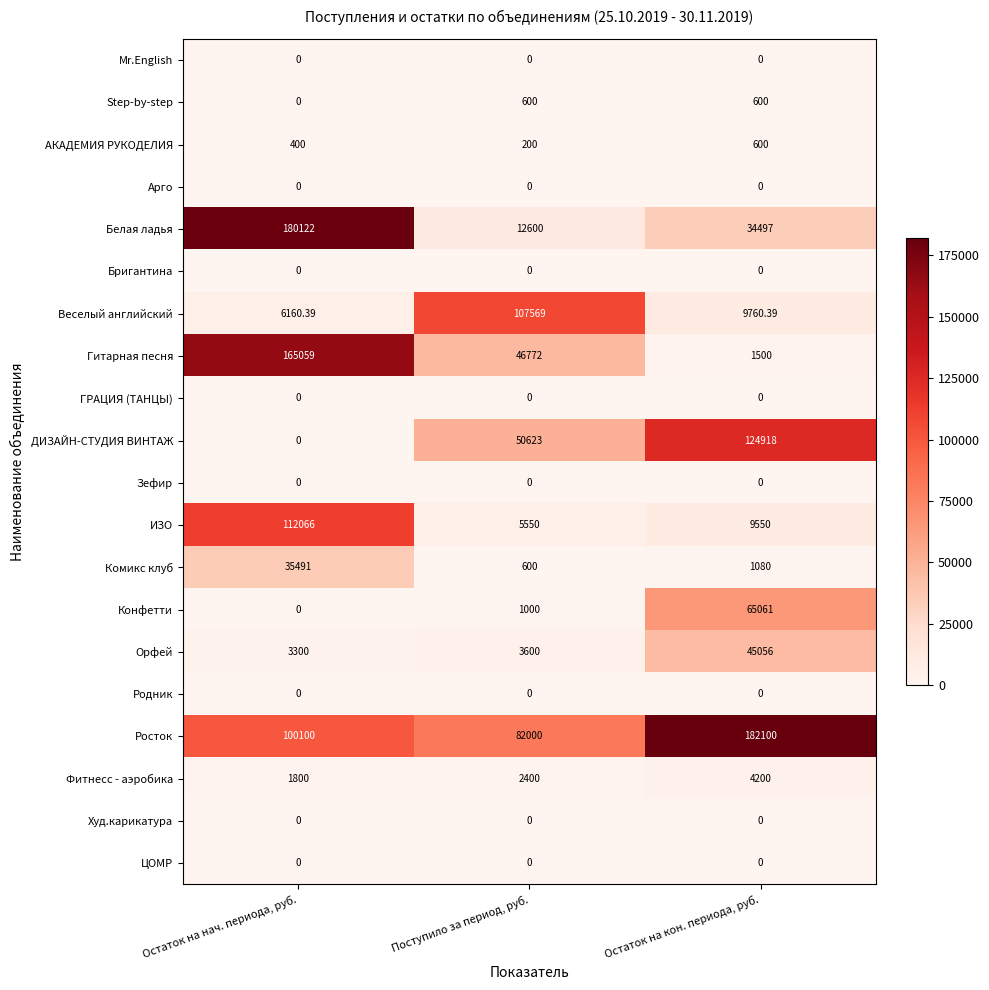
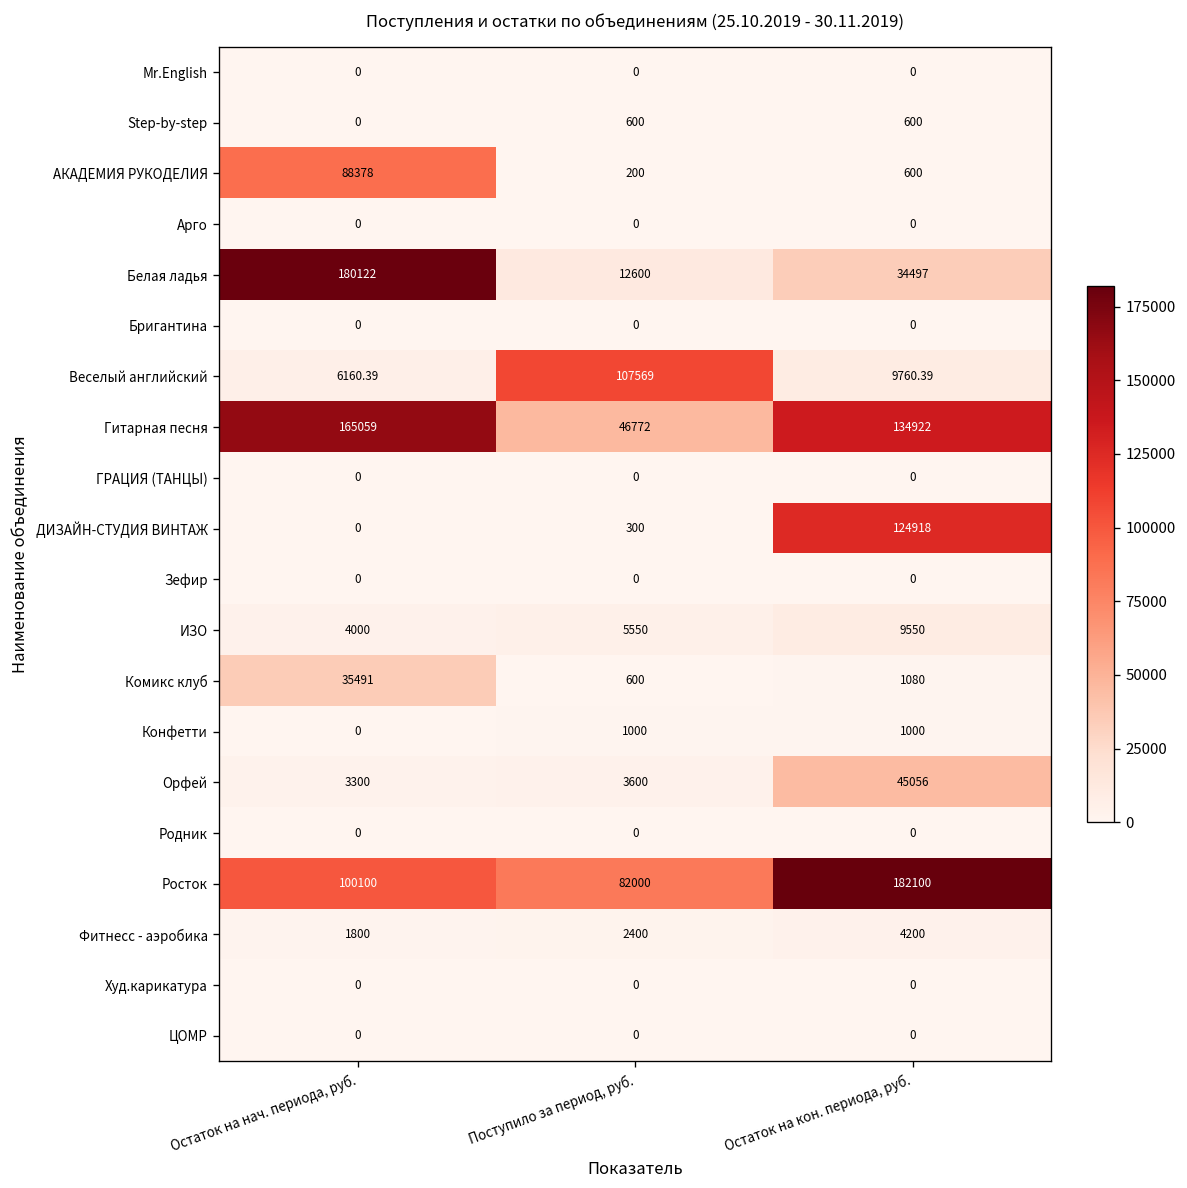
АКАДЕМИЯ РУКОДЕЛИЯ, Остаток на нач. периода, руб.: 400 -> 88378
Гитарная песня, Остаток на кон. периода, руб.: 1500 -> 134922
ДИЗАЙН-СТУДИЯ ВИНТАЖ, Поступило за период, руб.: 50623 -> 300
ИЗО, Остаток на нач. периода, руб.: 112066 -> 4000
Конфетти, Остаток на кон. периода, руб.: 65061 -> 1000
